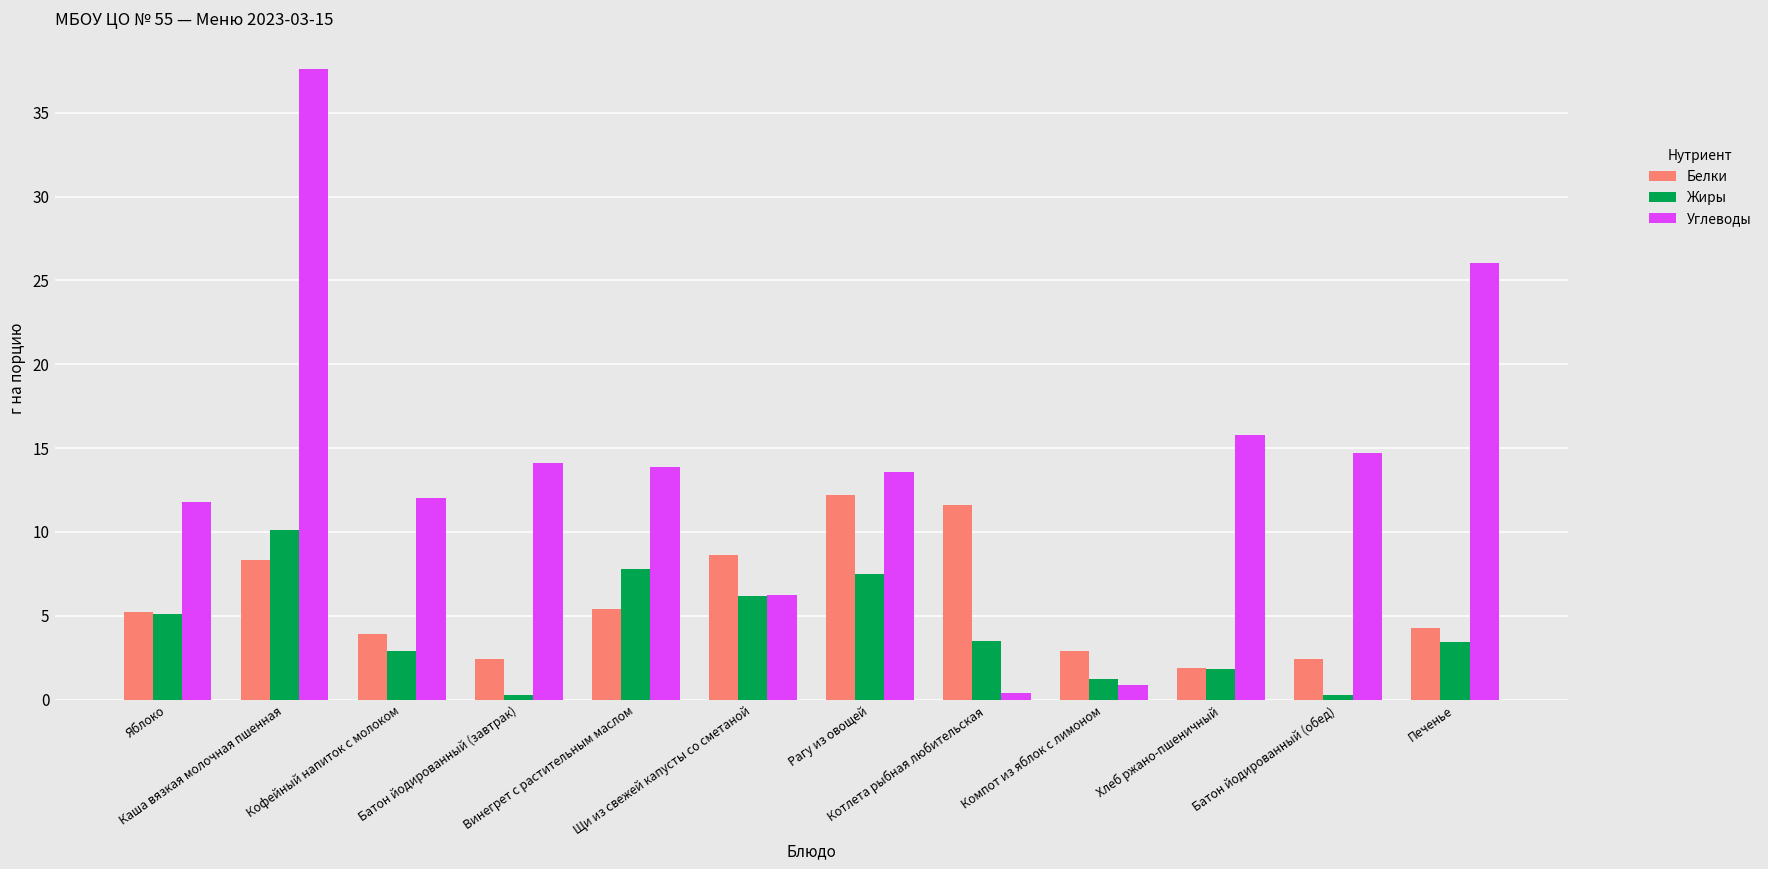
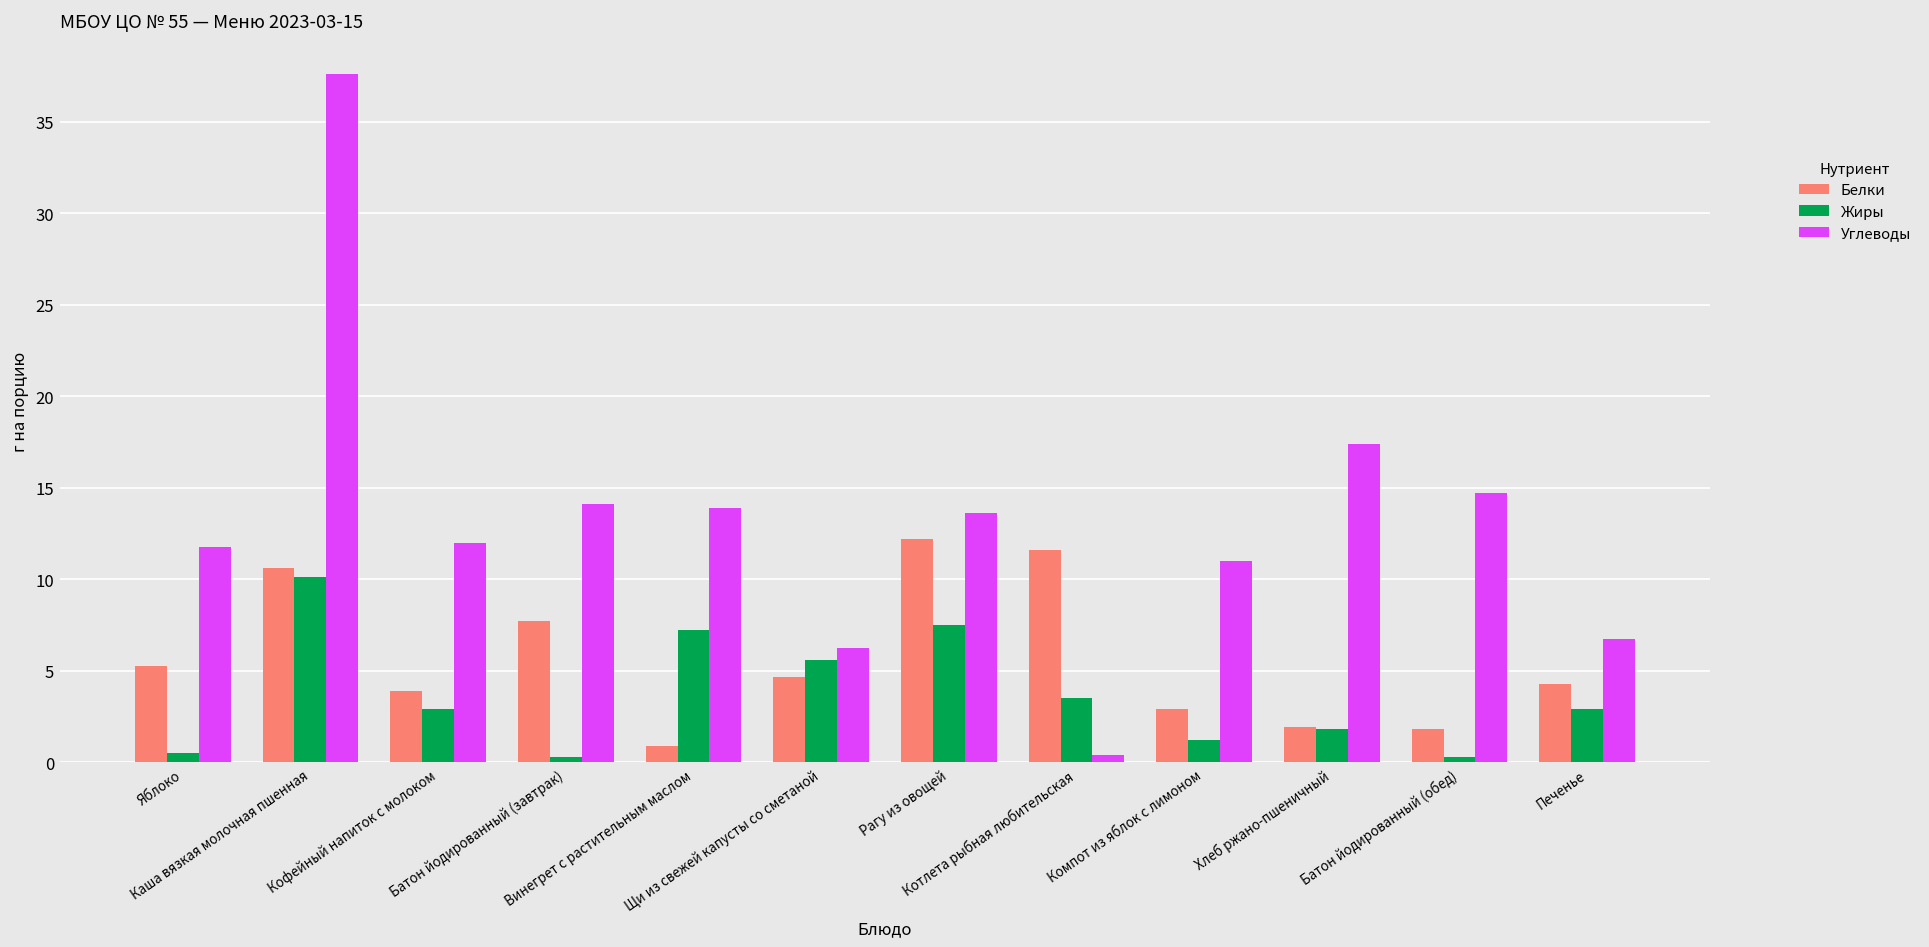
Жиры, Яблоко: 5.1 -> 0.5
Белки, Каша вязкая молочная пшенная: 8.3 -> 10.6
Белки, Батон йодированный (завтрак): 2.4 -> 7.7
Белки, Винегрет с растительным маслом: 5.4 -> 0.9
Жиры, Винегрет с растительным маслом: 7.8 -> 7.2
Белки, Щи из свежей капусты со сметаной: 8.6 -> 4.6
Жиры, Щи из свежей капусты со сметаной: 6.2 -> 5.6
Углеводы, Компот из яблок с лимоном: 0.9 -> 11.0
Углеводы, Хлеб ржано-пшеничный: 15.8 -> 17.4
Белки, Батон йодированный (обед): 2.4 -> 1.8
Жиры, Печенье: 3.4 -> 2.9
Углеводы, Печенье: 26.0 -> 6.7
